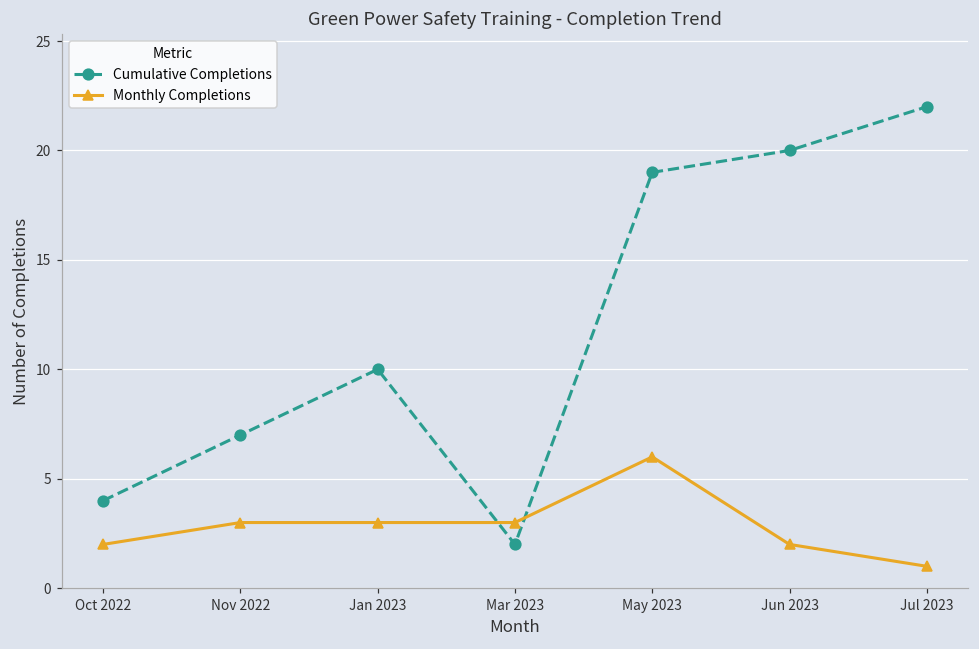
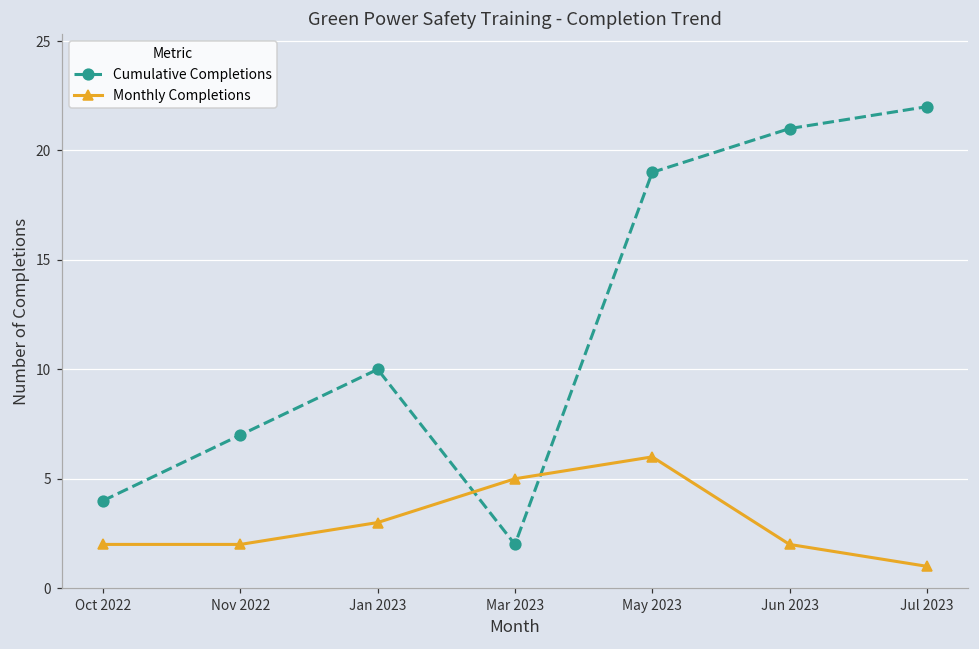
Monthly Completions, Nov 2022: 3 -> 2
Monthly Completions, Mar 2023: 3 -> 5
Cumulative Completions, Jun 2023: 20 -> 21
